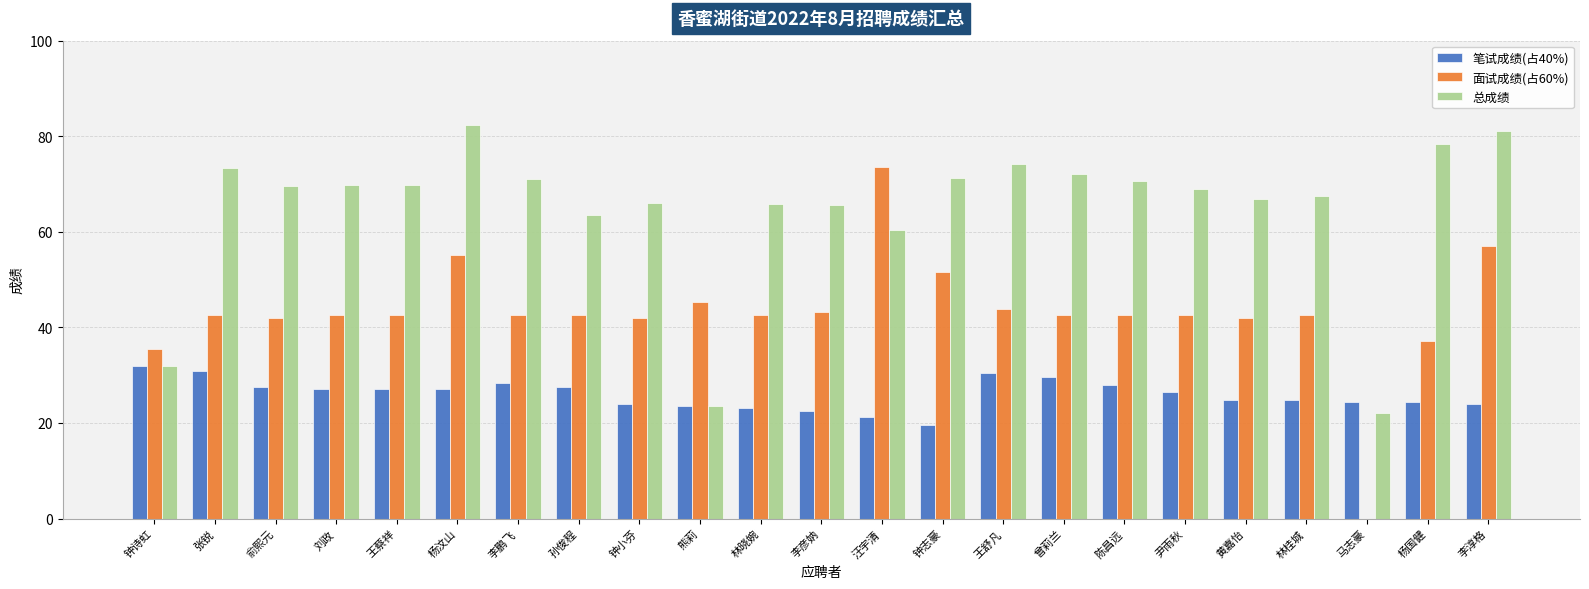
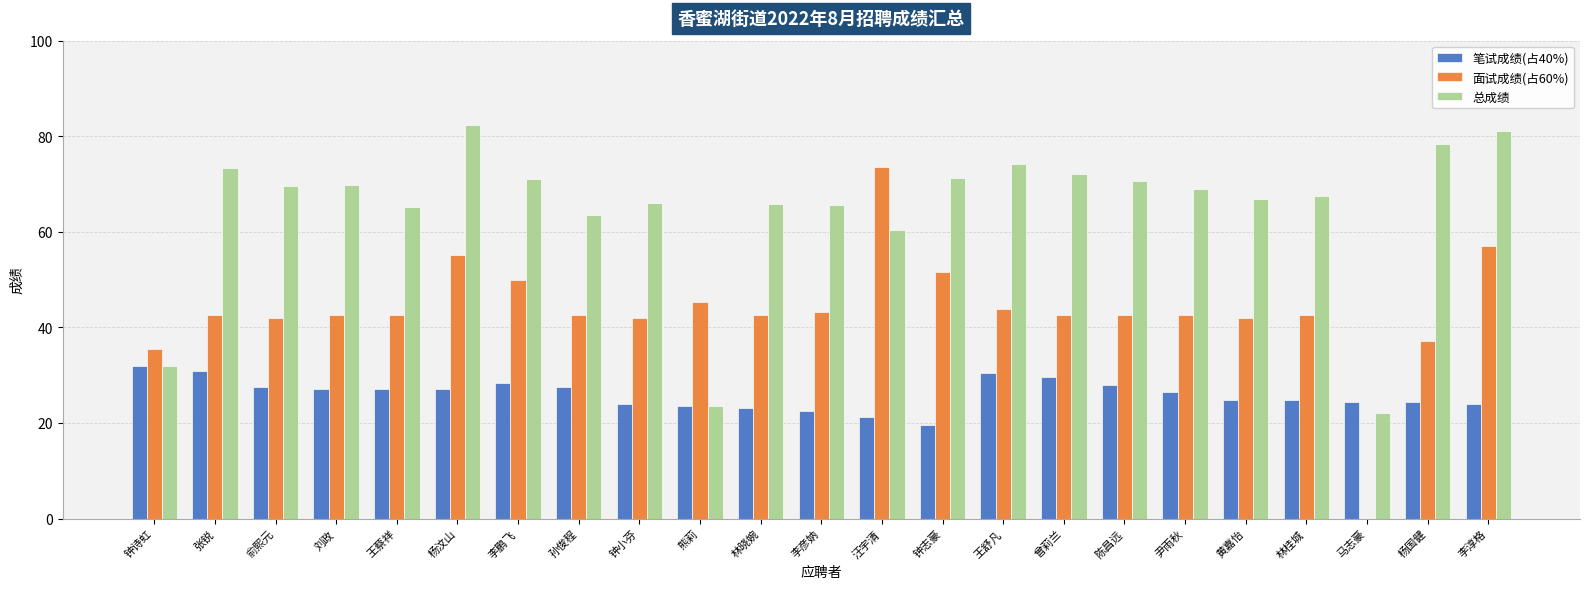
总成绩, 王蔡祥: 70 -> 65
面试成绩(占60%), 李鹏飞: 43 -> 50
